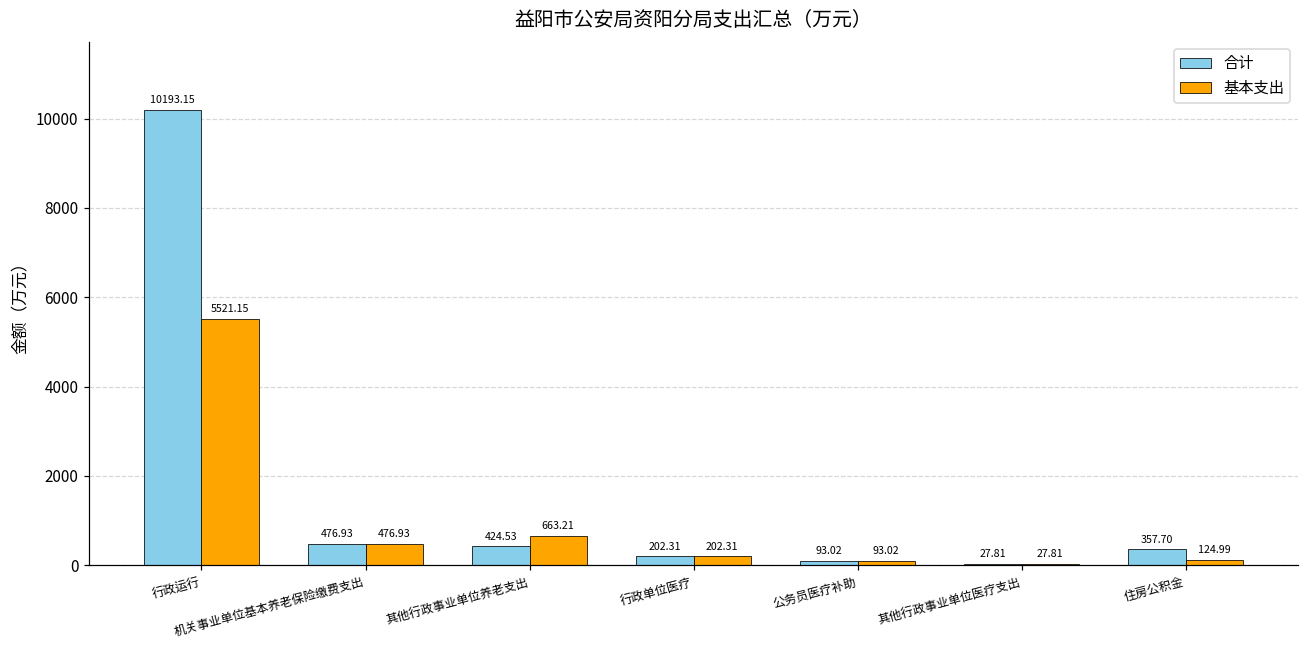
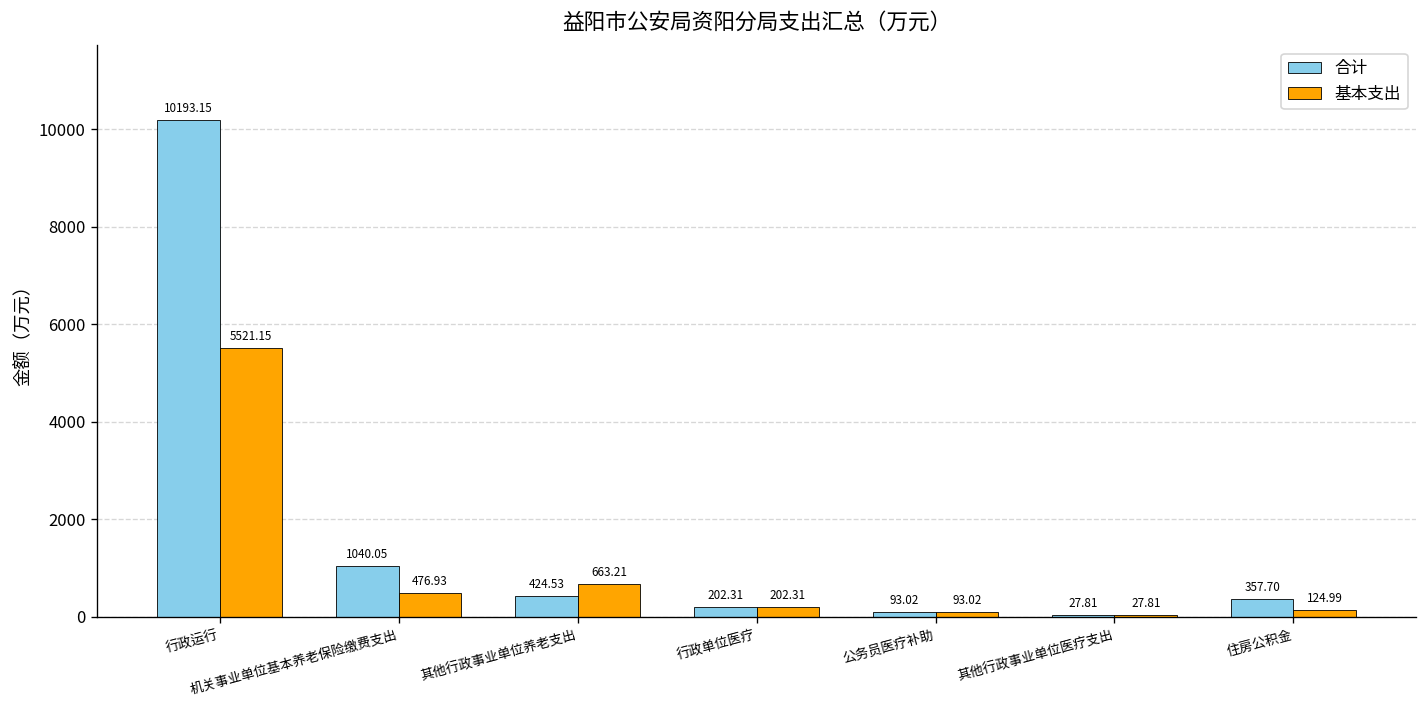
合计, 机关事业单位基本养老保险缴费支出: 476.93 -> 1040.05
